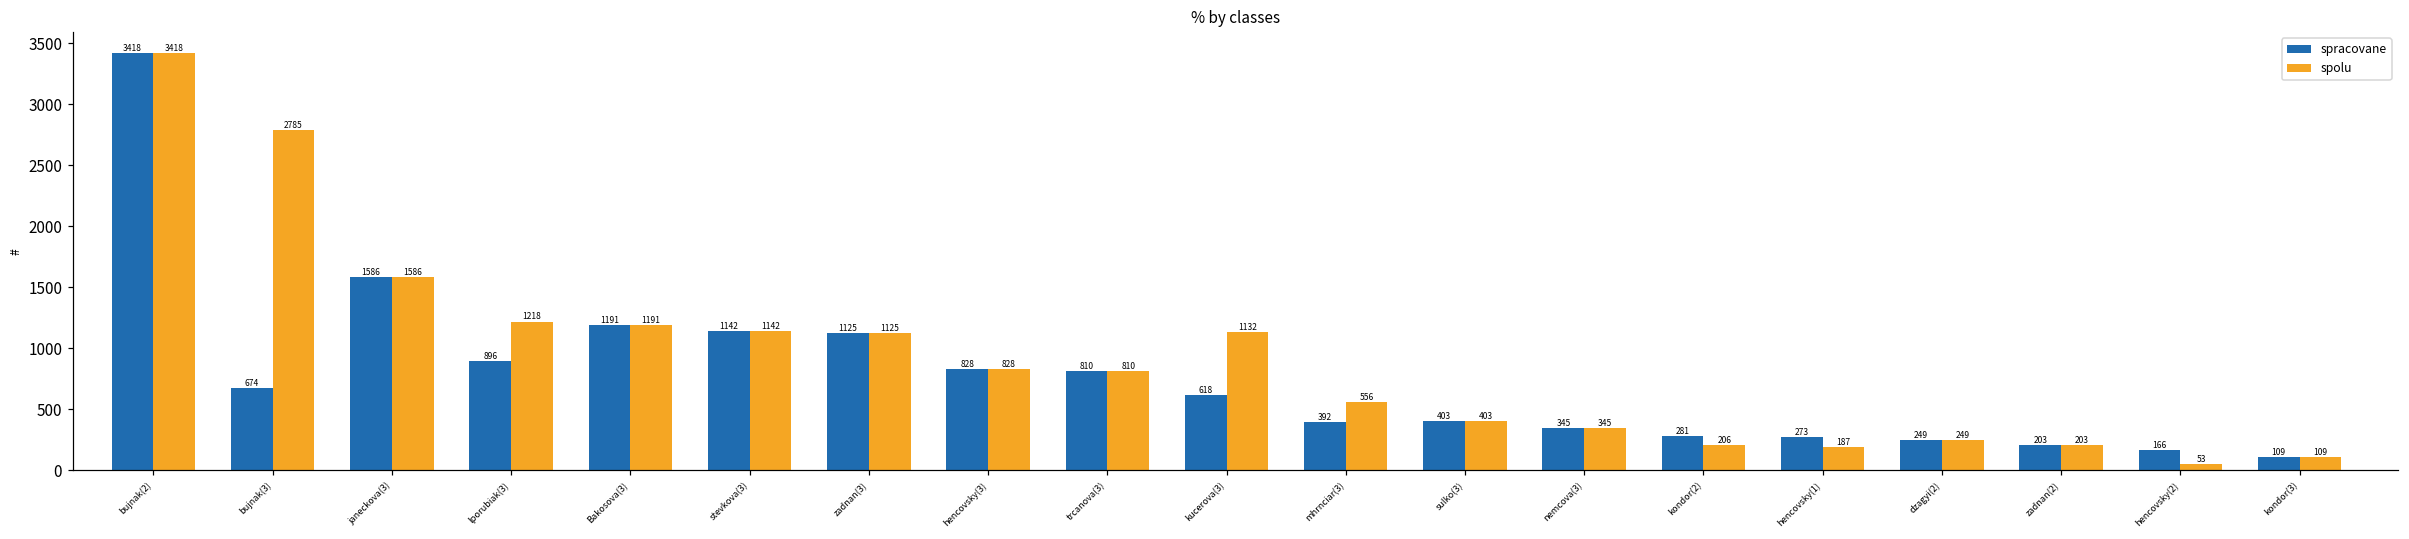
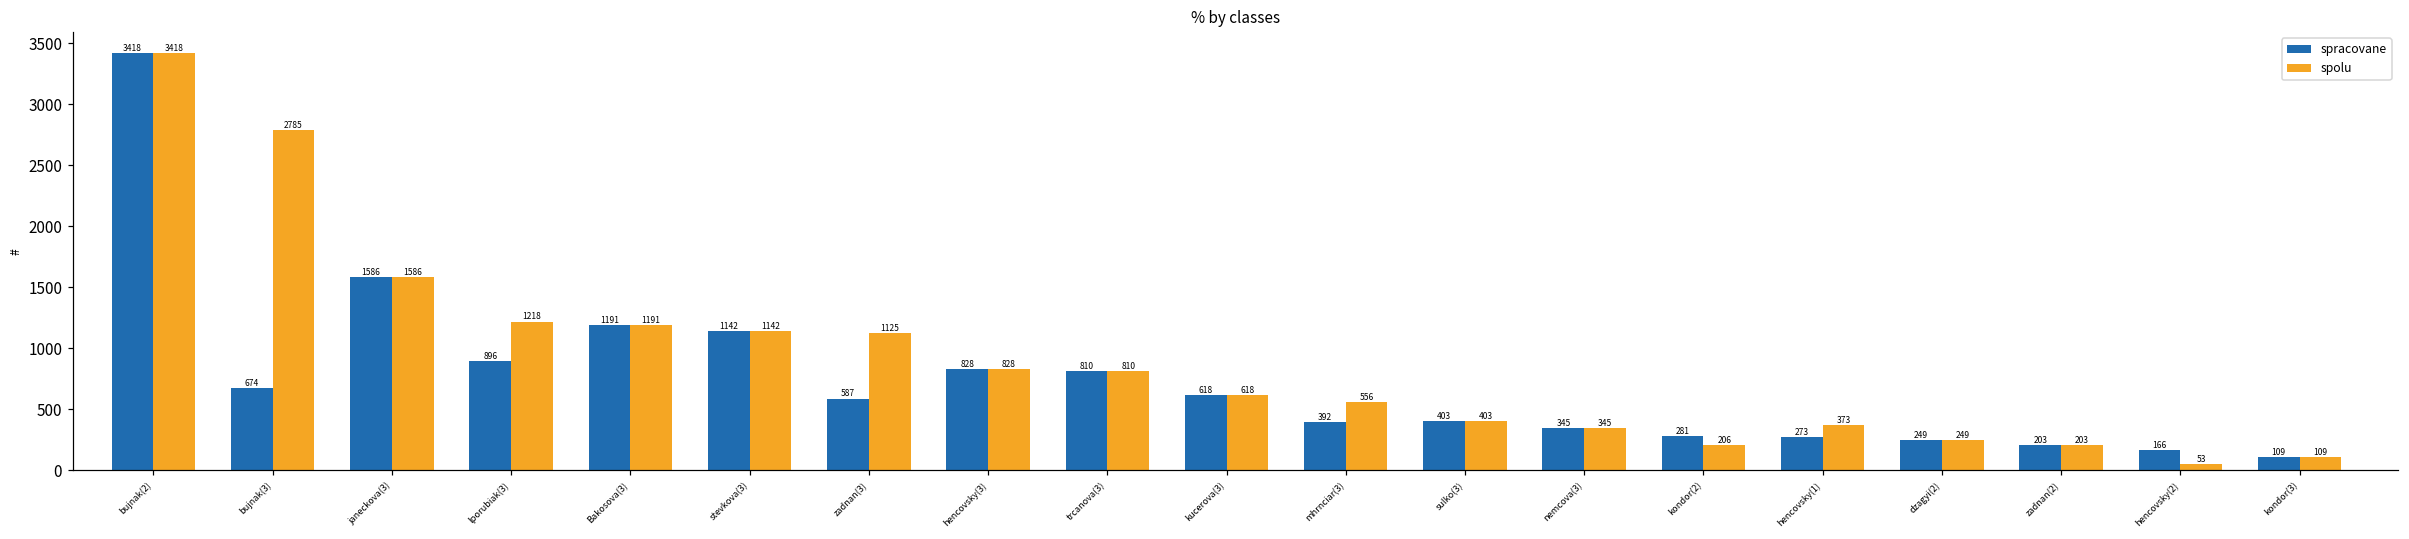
spracovane, zadnan(3): 1125 -> 587
spolu, kucerova(3): 1132 -> 618
spolu, hencovsky(1): 187 -> 373
